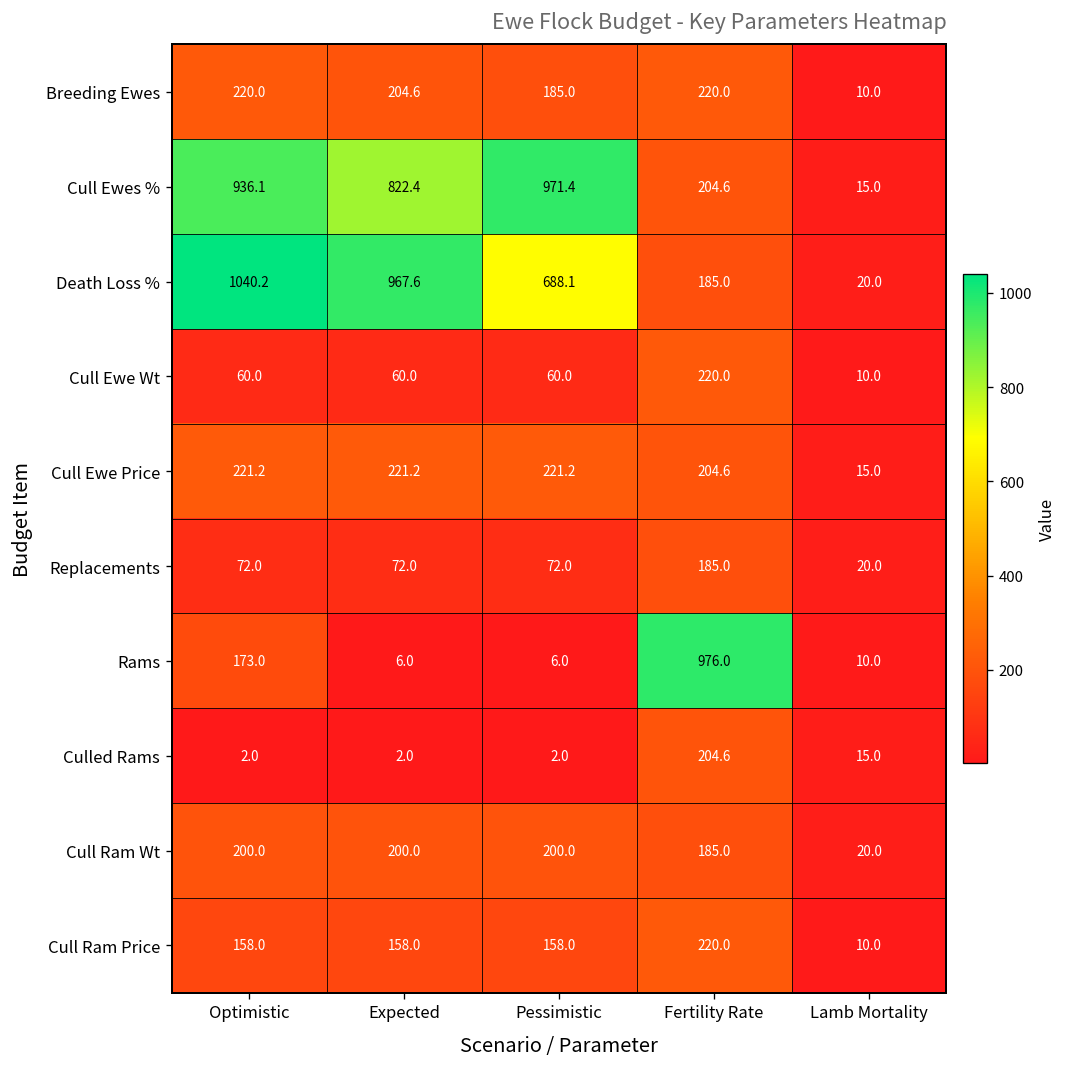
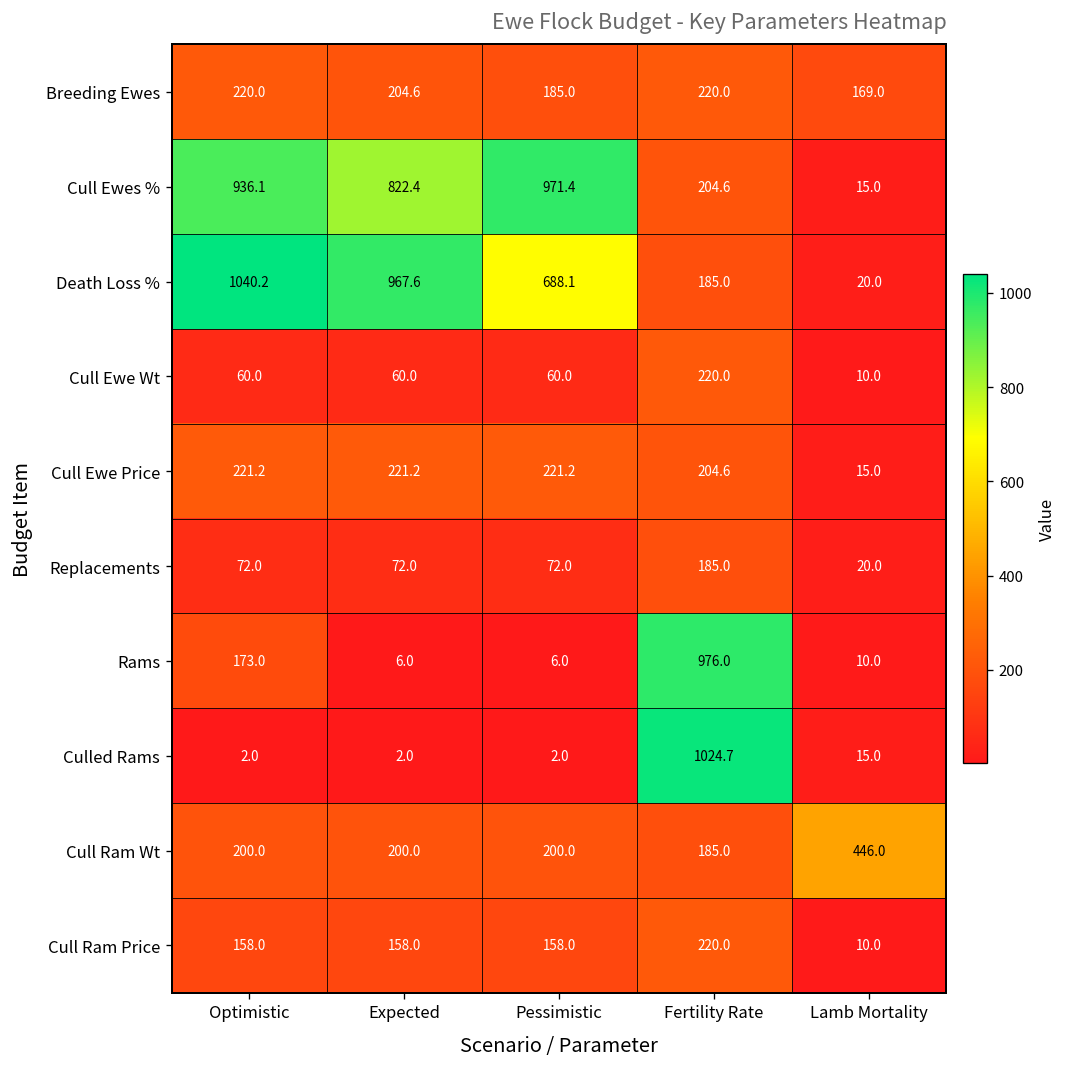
Breeding Ewes, Lamb Mortality: 10.0 -> 169.0
Culled Rams, Fertility Rate: 204.6 -> 1024.7
Cull Ram Wt, Lamb Mortality: 20.0 -> 446.0
